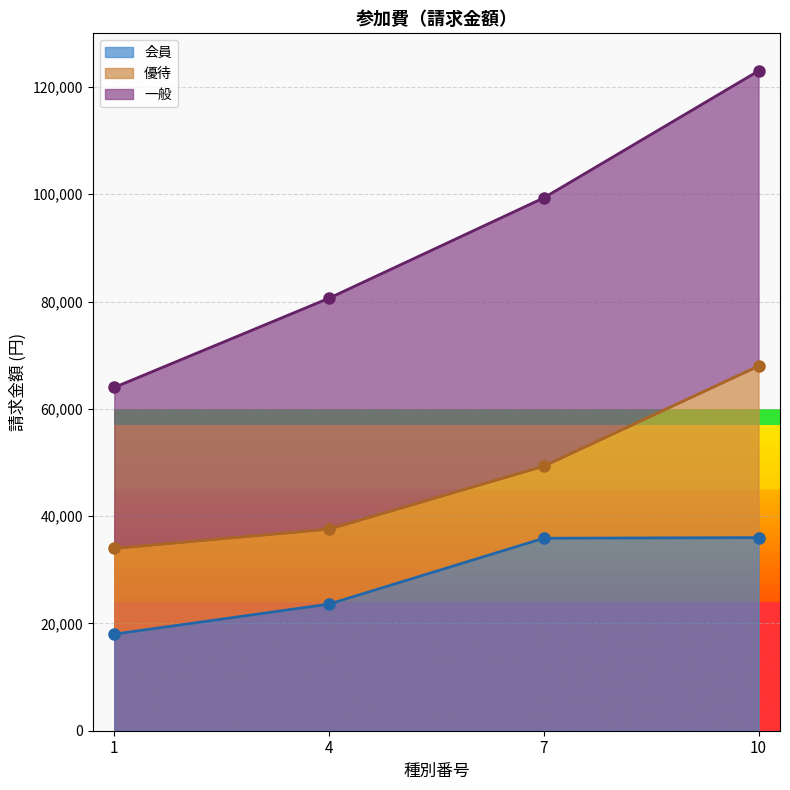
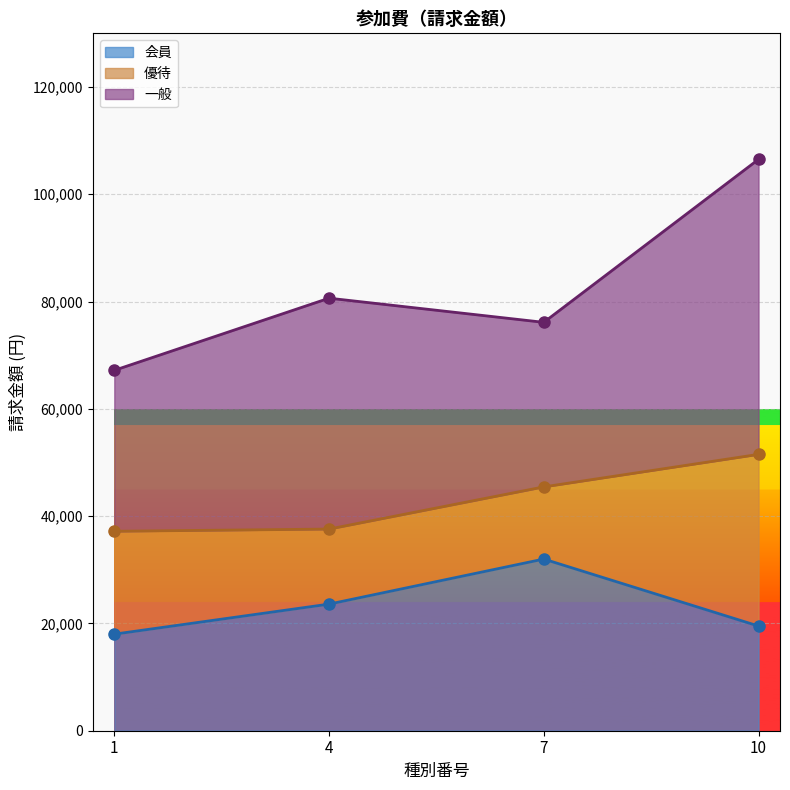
優待, 1: 16,000 -> 19,000
会員, 7: 36,000 -> 32,000
一般, 7: 50,000 -> 31,000
会員, 10: 36,000 -> 20,000
